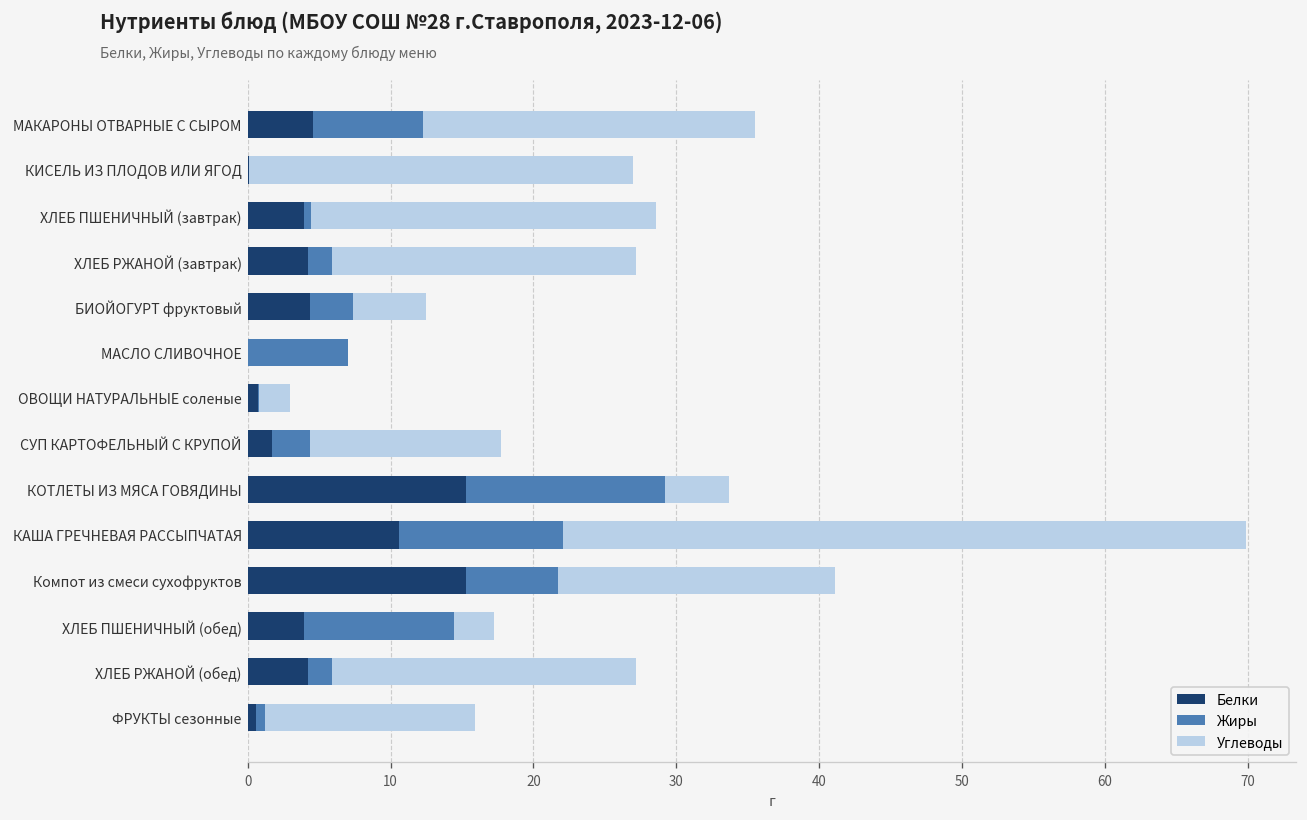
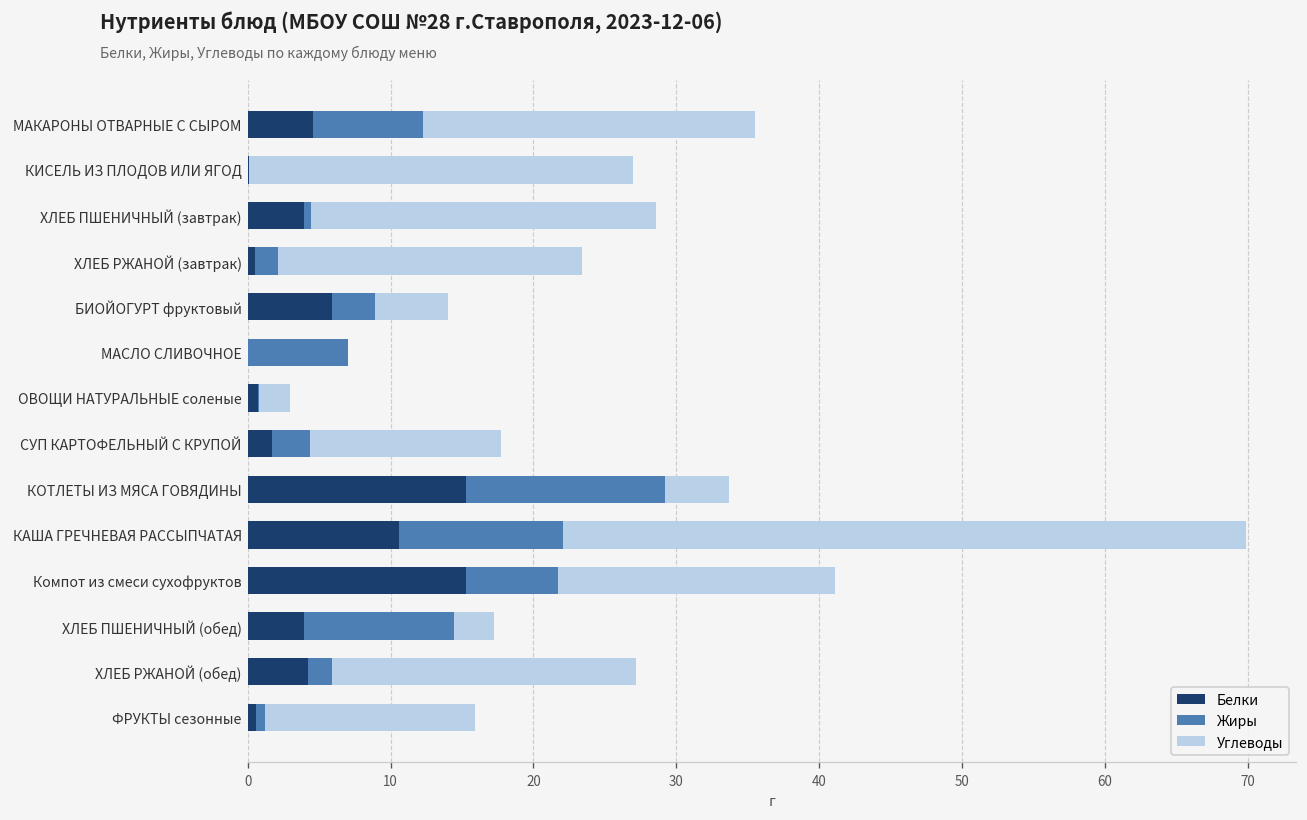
Белки, ХЛЕБ РЖАНОЙ (завтрак): 4.3 -> 0.5
Белки, БИОЙОГУРТ фруктовый: 4.4 -> 5.9
